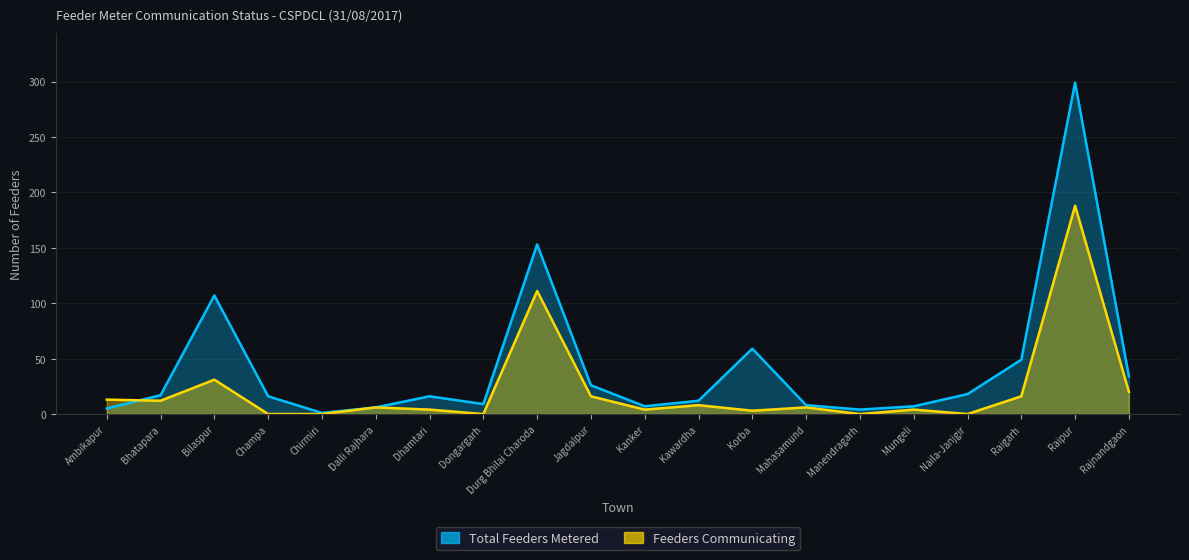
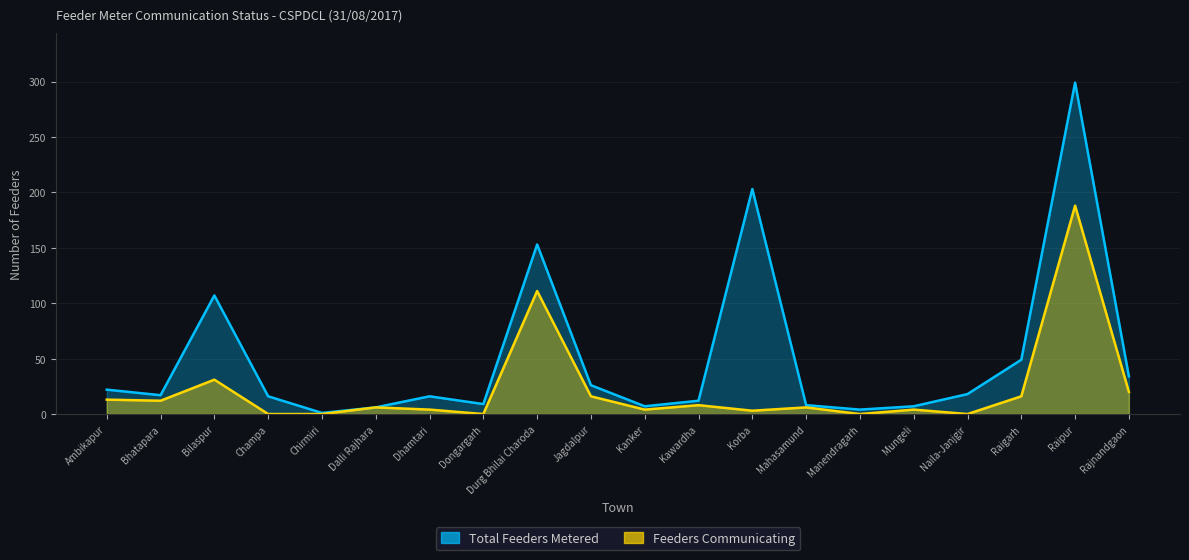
Total Feeders Metered, Ambikapur: 5 -> 22
Total Feeders Metered, Korba: 59 -> 203
